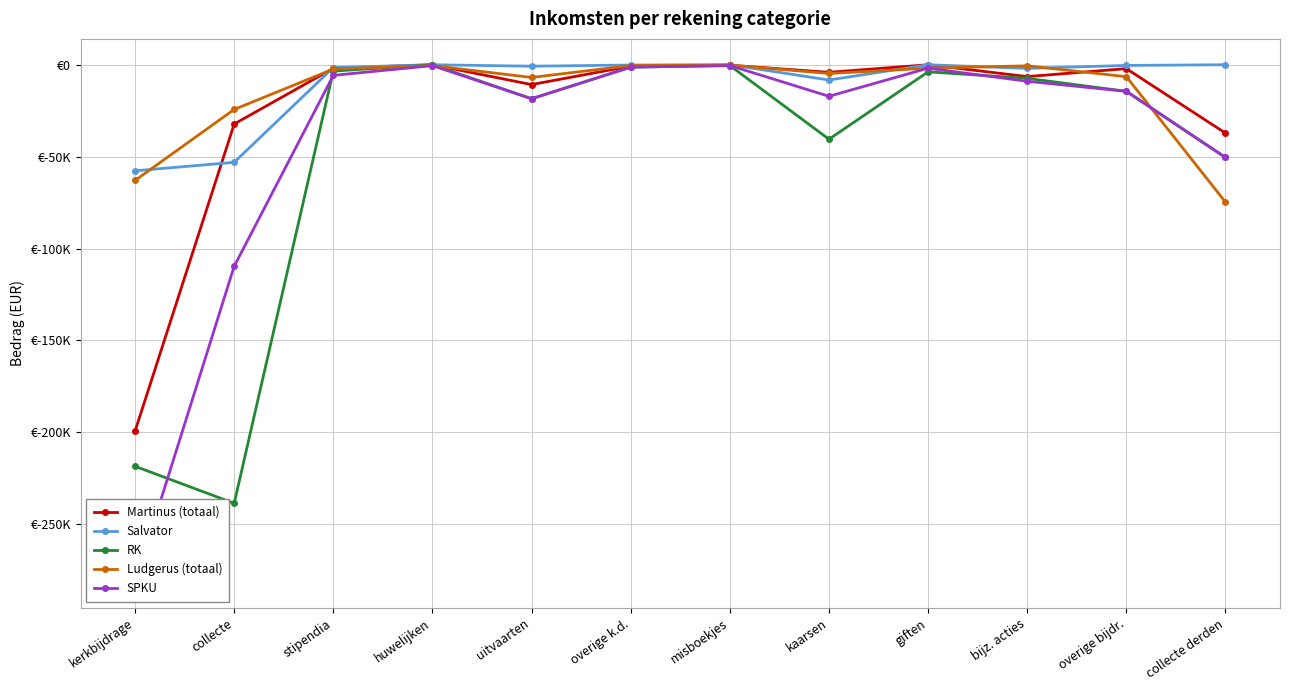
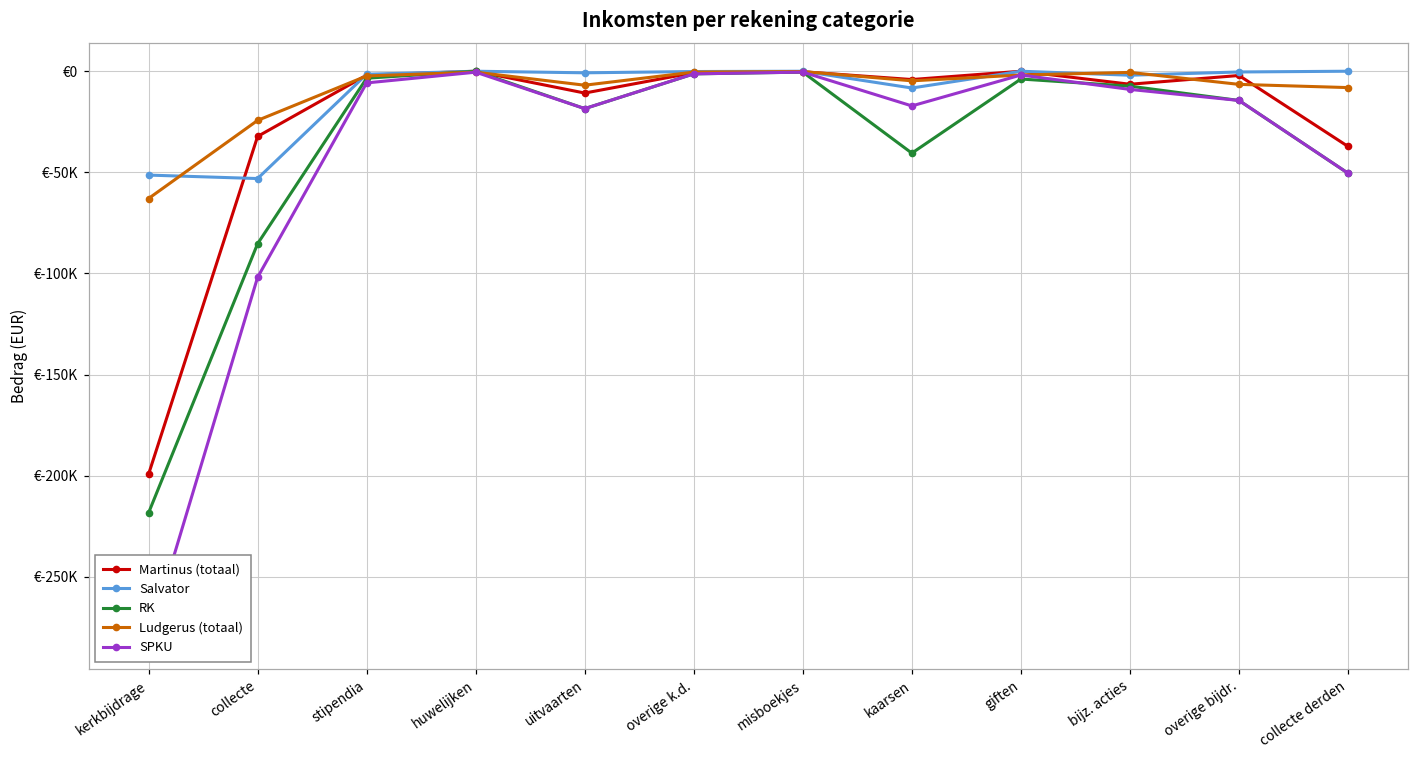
Salvator, kerkbijdrage: €-58000 -> €-51000
RK, collecte: €-239000 -> €-85000
SPKU, collecte: €-110000 -> €-102000
Ludgerus (totaal), collecte derden: €-75000 -> €-8000
